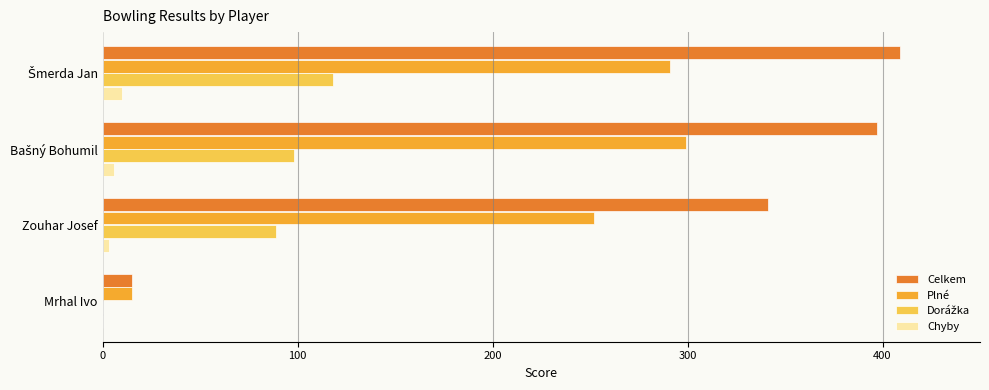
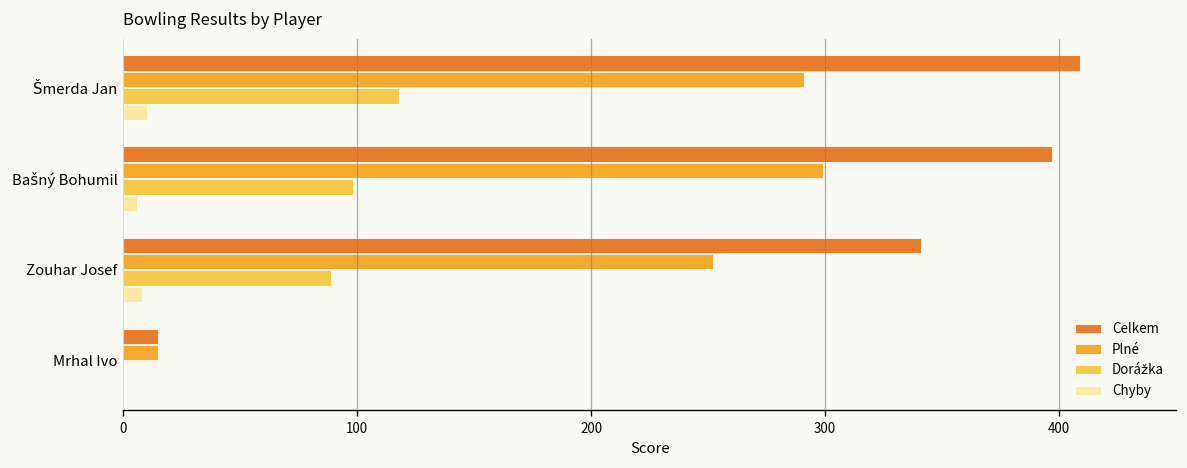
Chyby, Zouhar Josef: 3 -> 8
